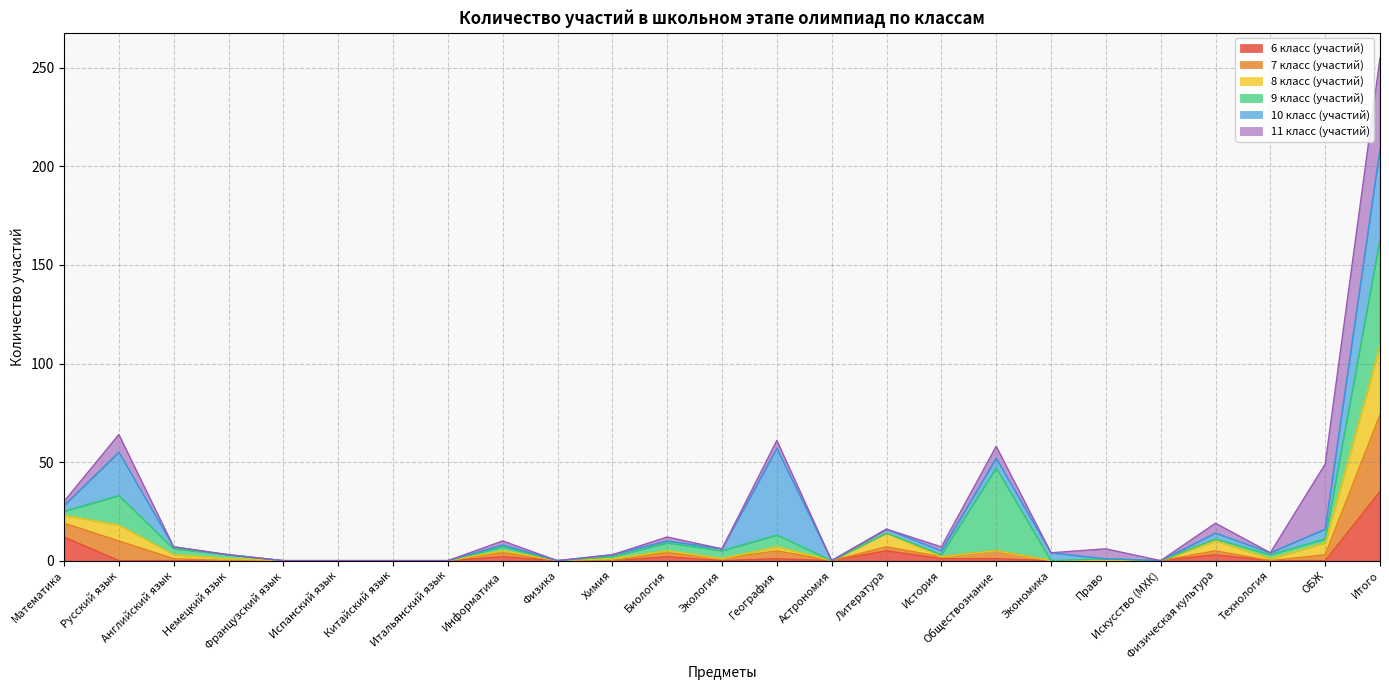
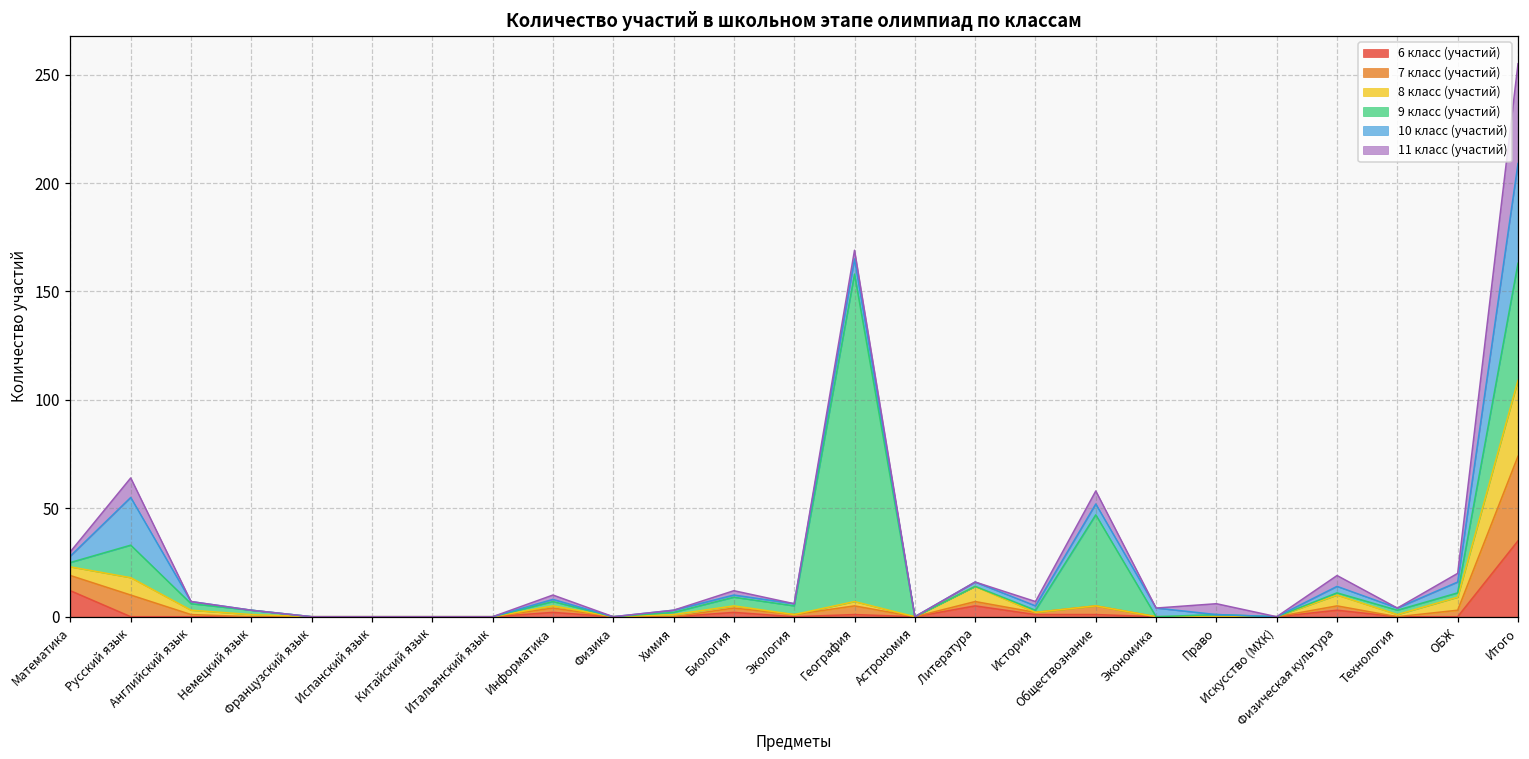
9 класс (участий), География: 6 -> 151
10 класс (участий), География: 44 -> 7
11 класс (участий), ОБЖ: 33 -> 4
